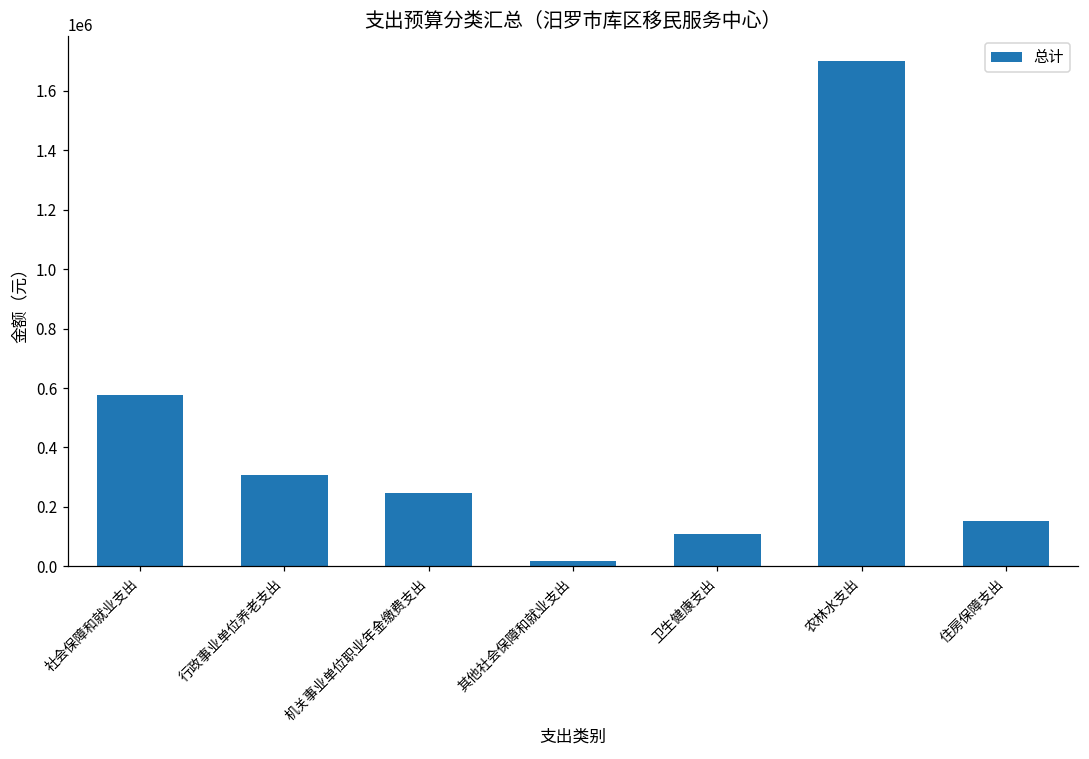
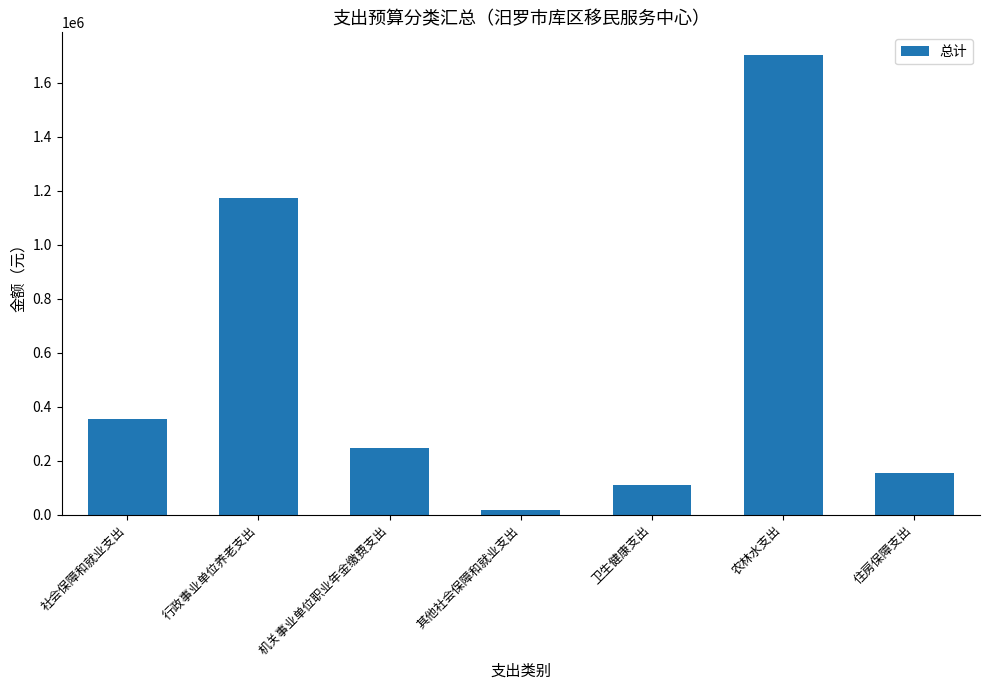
社会保障和就业支出: 580000 -> 360000
行政事业单位养老支出: 310000 -> 1170000
